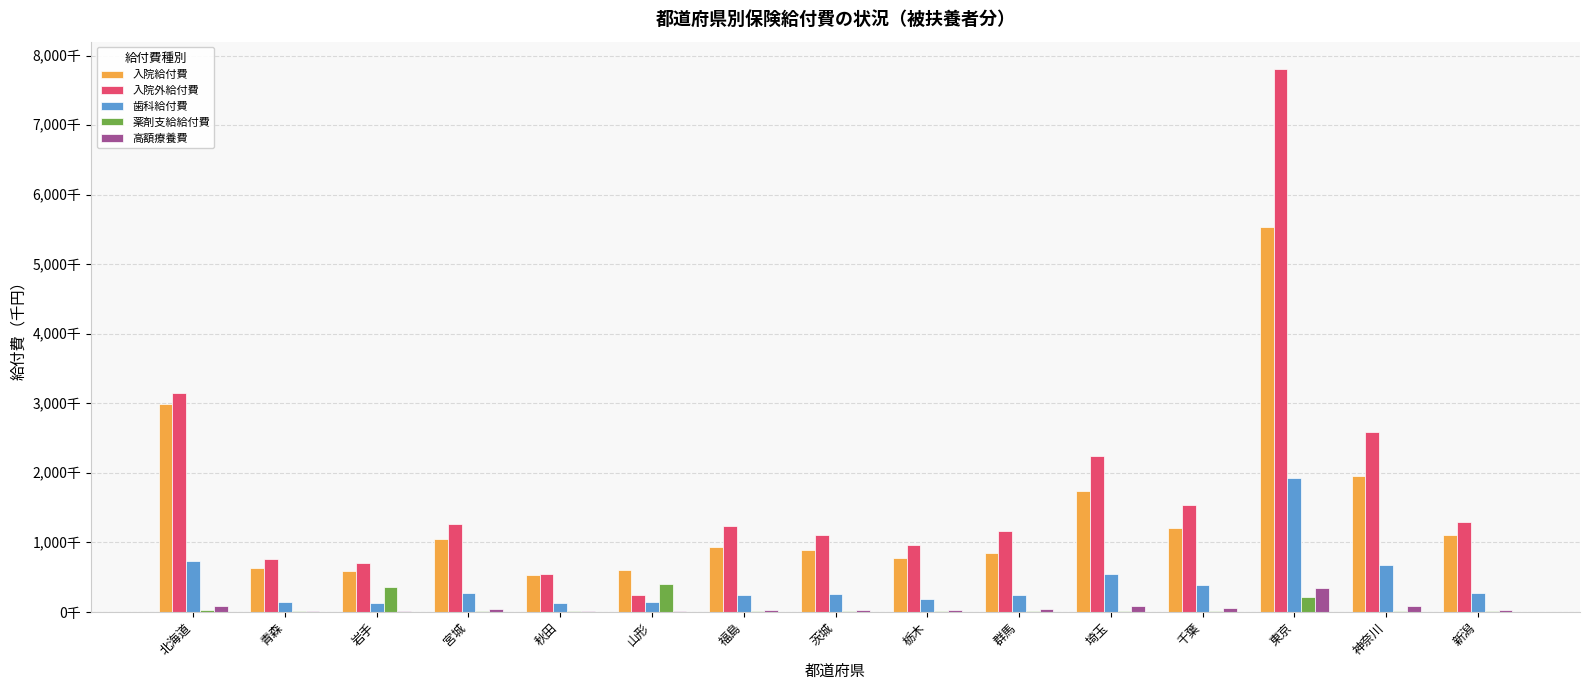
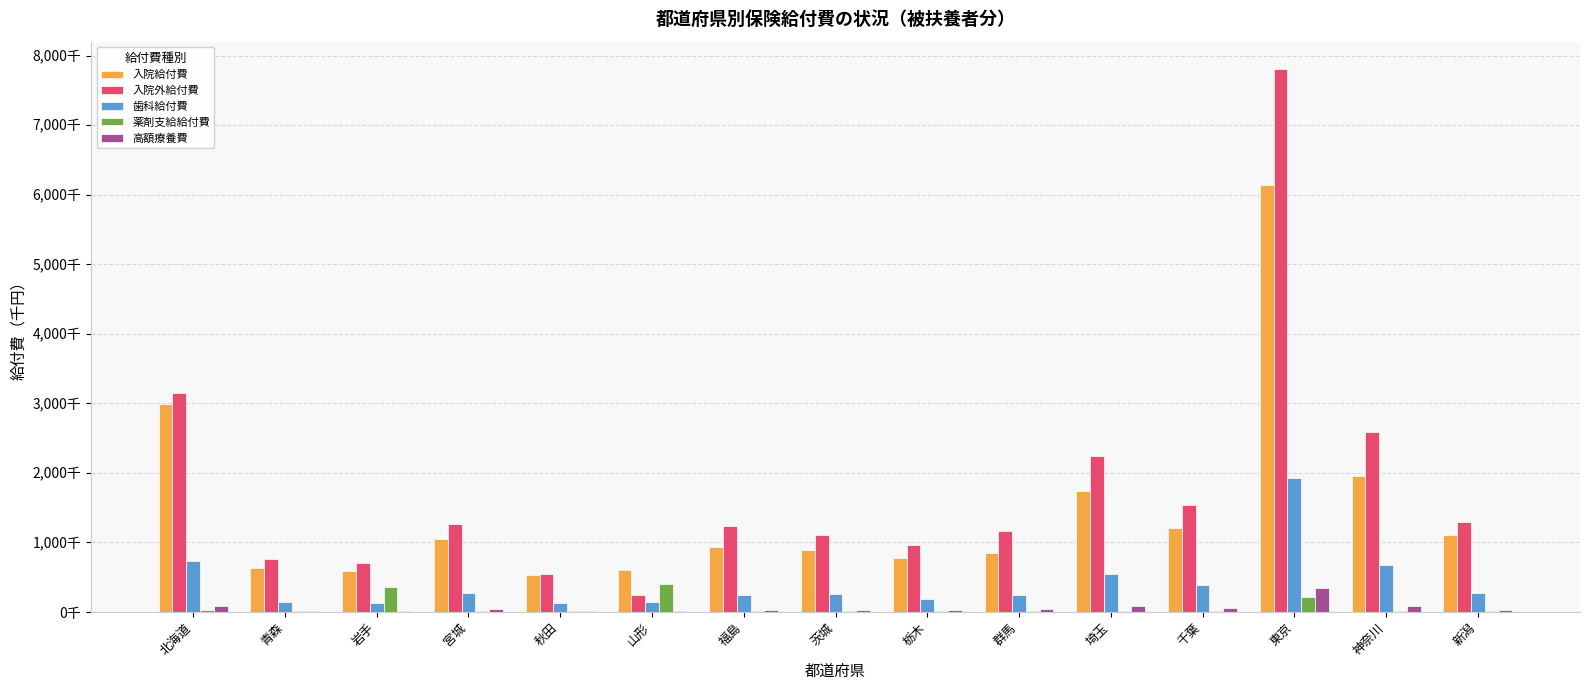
入院給付費, 東京: 5,500千 -> 6,100千
